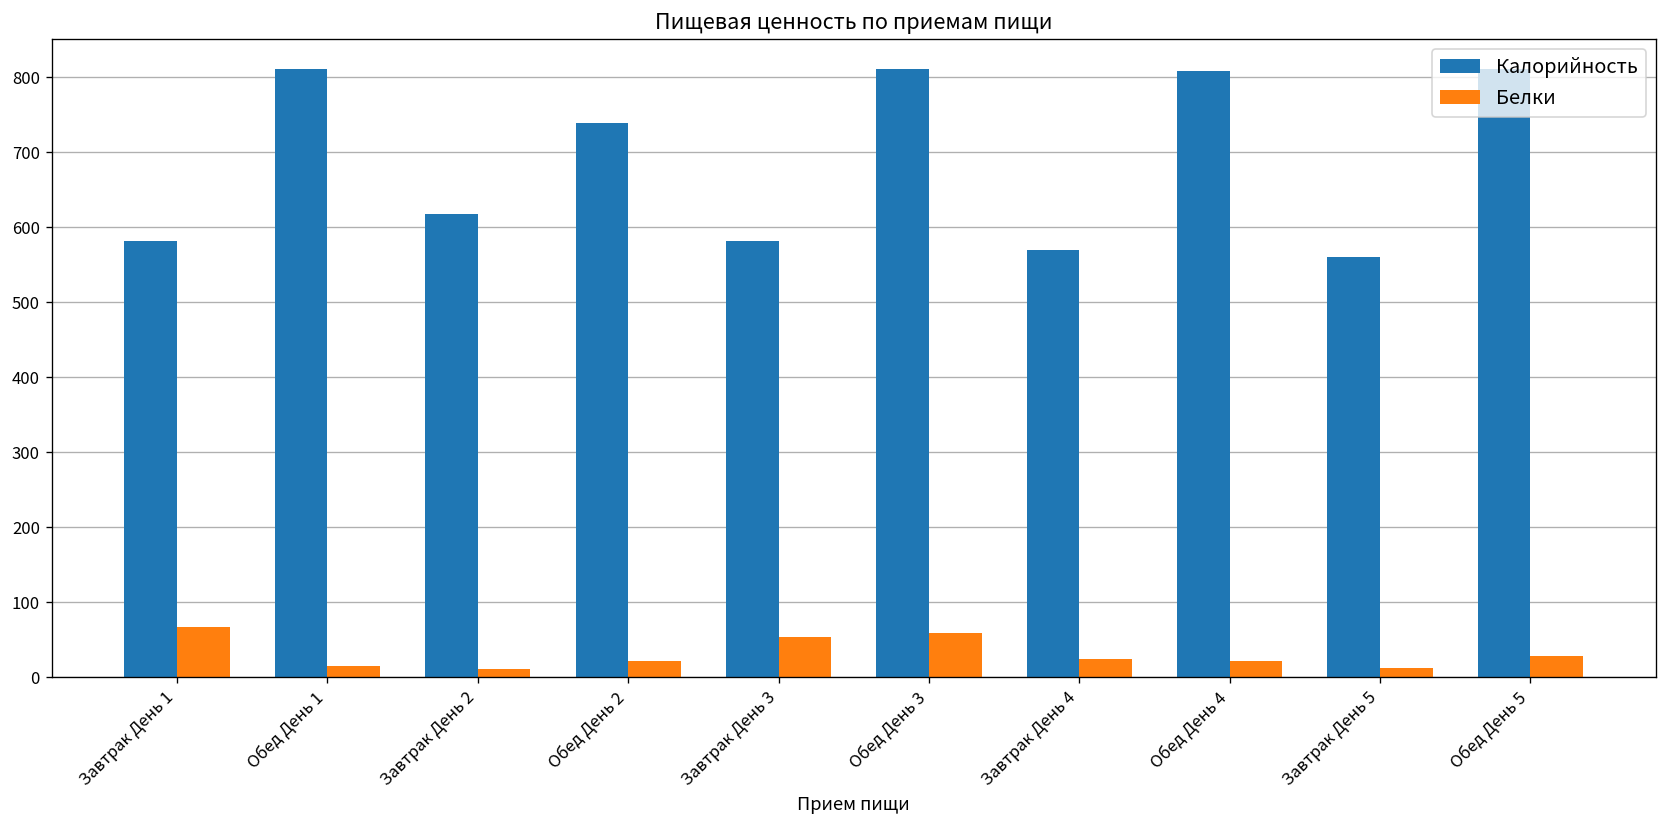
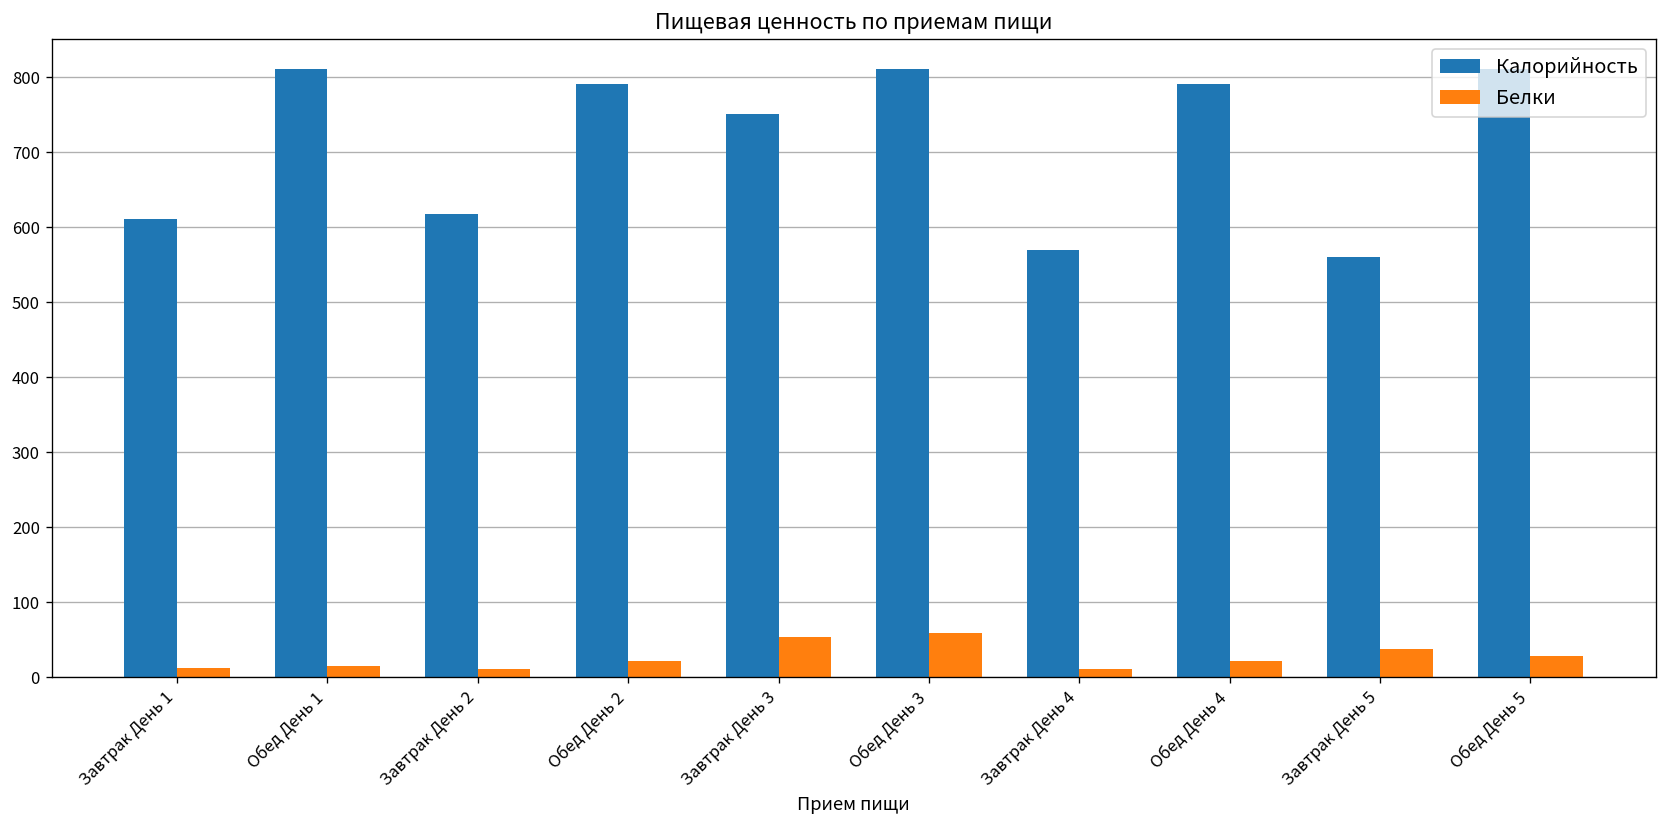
Калорийность, Завтрак День 1: 580 -> 610
Белки, Завтрак День 1: 70 -> 10
Калорийность, Обед День 2: 740 -> 790
Калорийность, Завтрак День 3: 580 -> 750
Белки, Завтрак День 4: 20 -> 10
Калорийность, Обед День 4: 810 -> 790
Белки, Завтрак День 5: 10 -> 40
